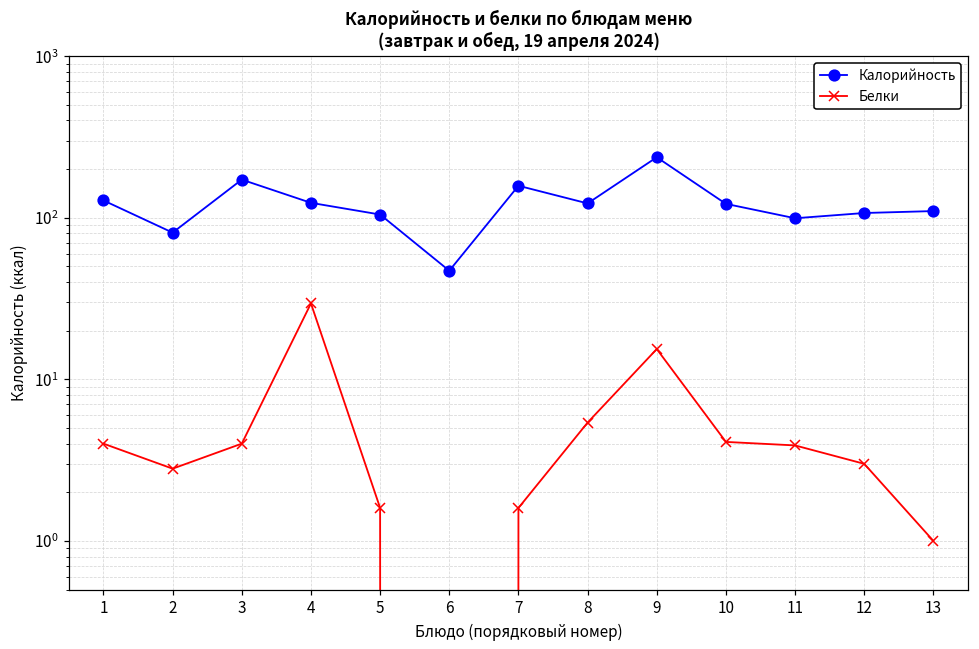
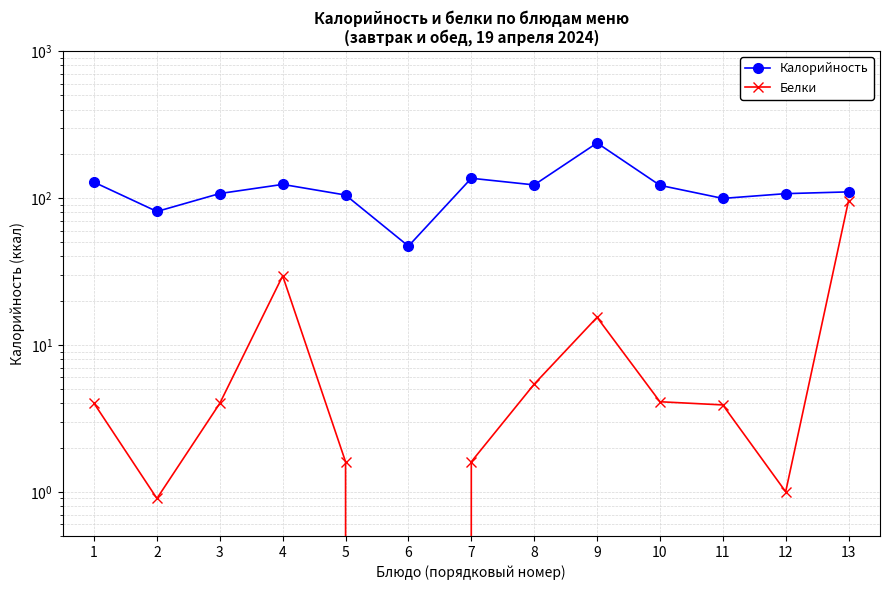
Белки, 2: 2.8 -> 0.9
Калорийность, 3: 170 -> 110
Калорийность, 7: 160 -> 140
Белки, 12: 3 -> 1
Белки, 13: 1 -> 100
